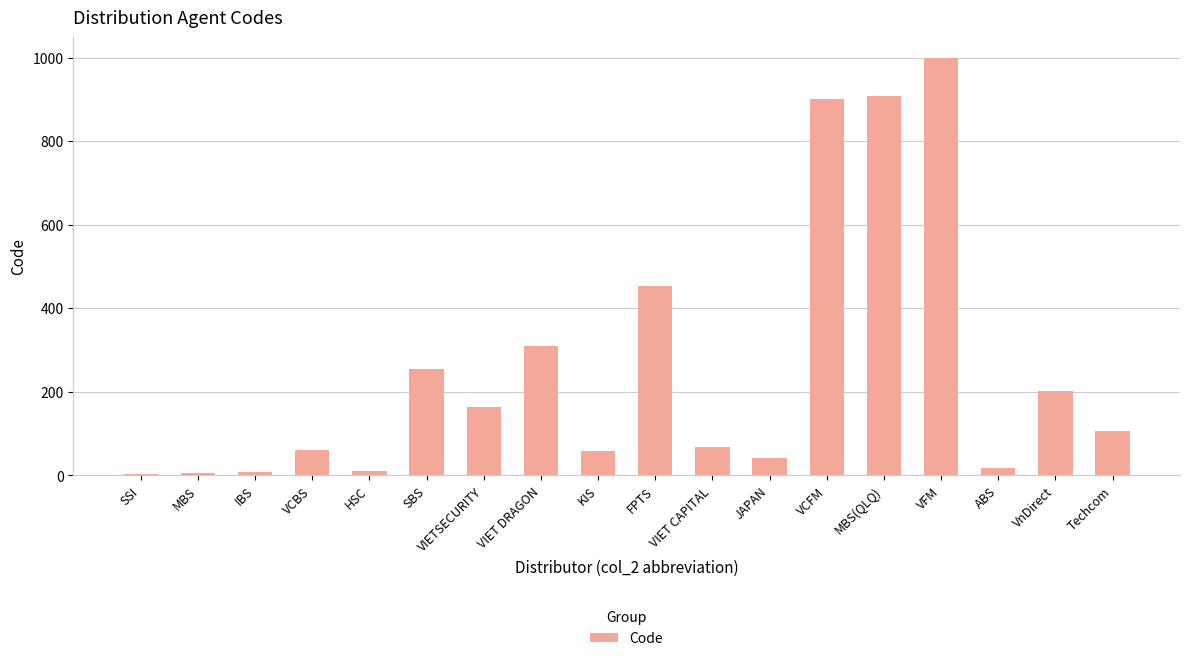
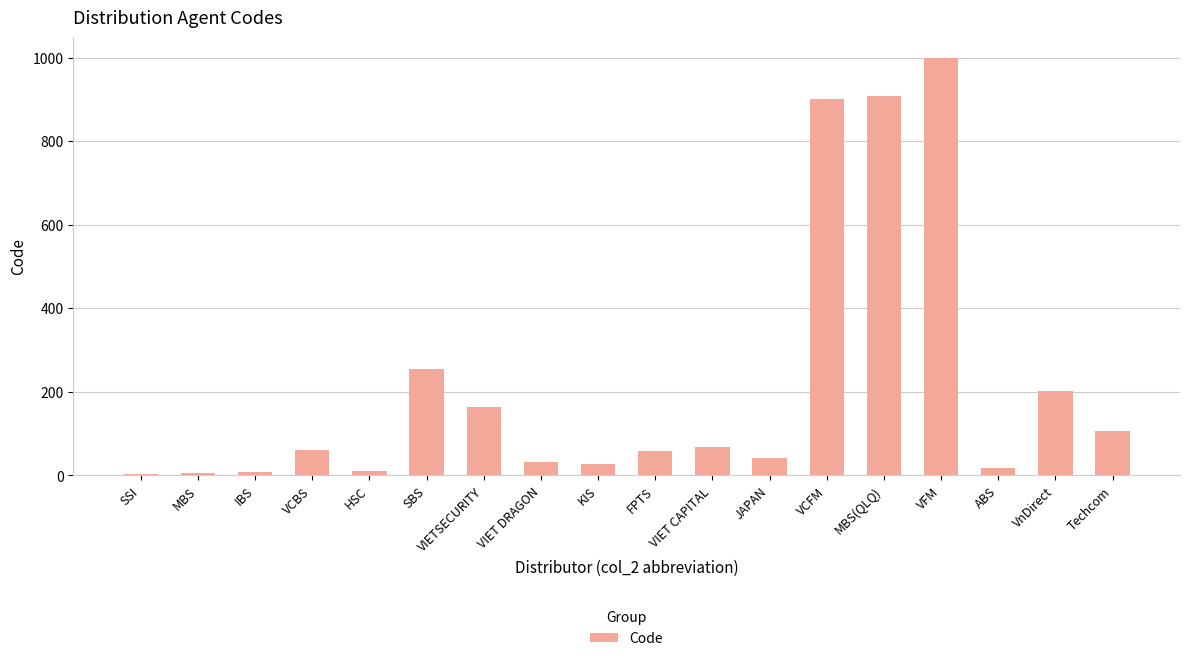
VIET DRAGON: 310 -> 30
KIS: 60 -> 30
FPTS: 450 -> 60
